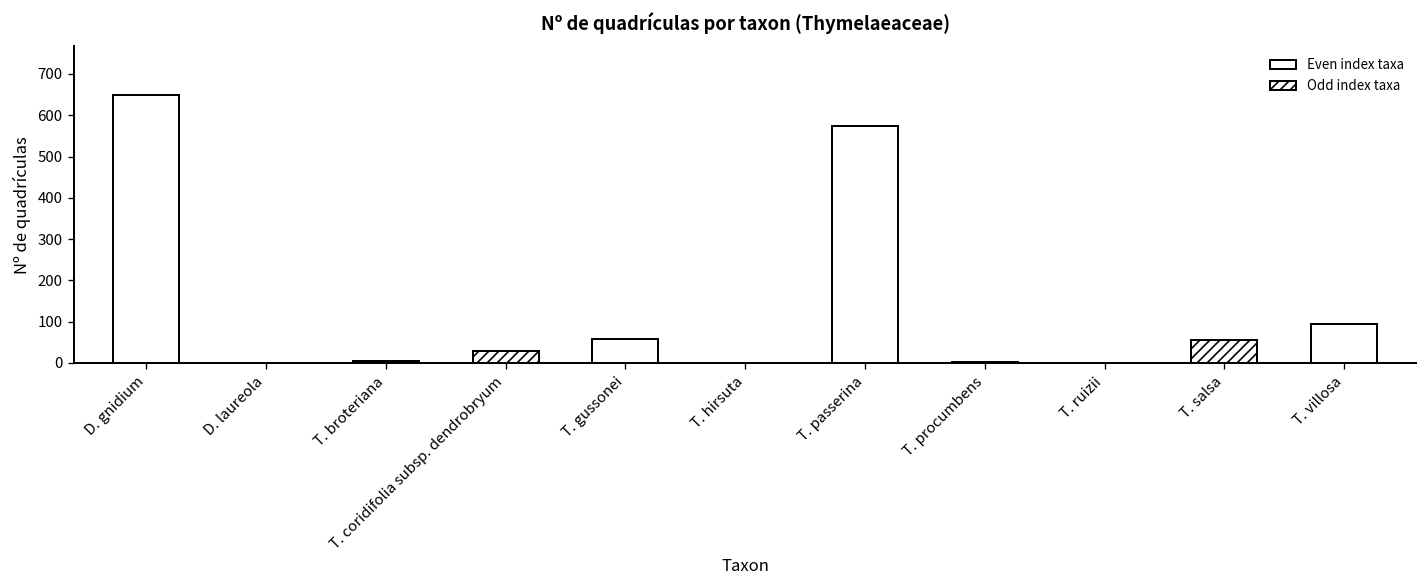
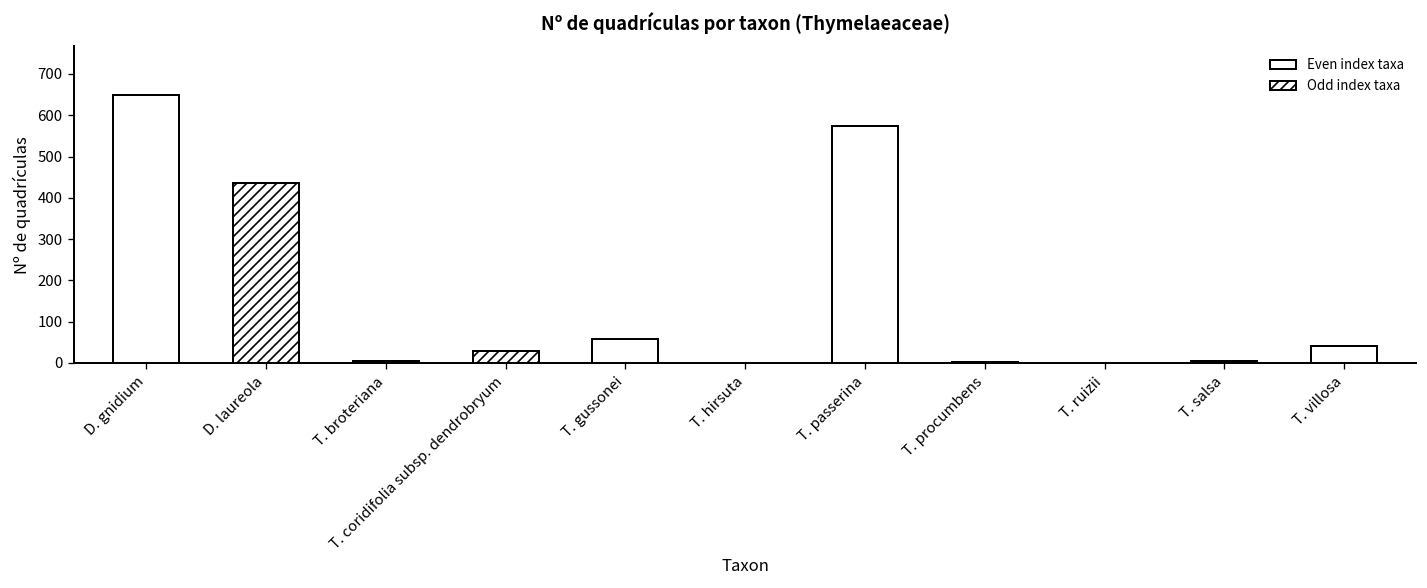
D. laureola: 0 -> 440
T. salsa: 60 -> 0
T. villosa: 90 -> 40
